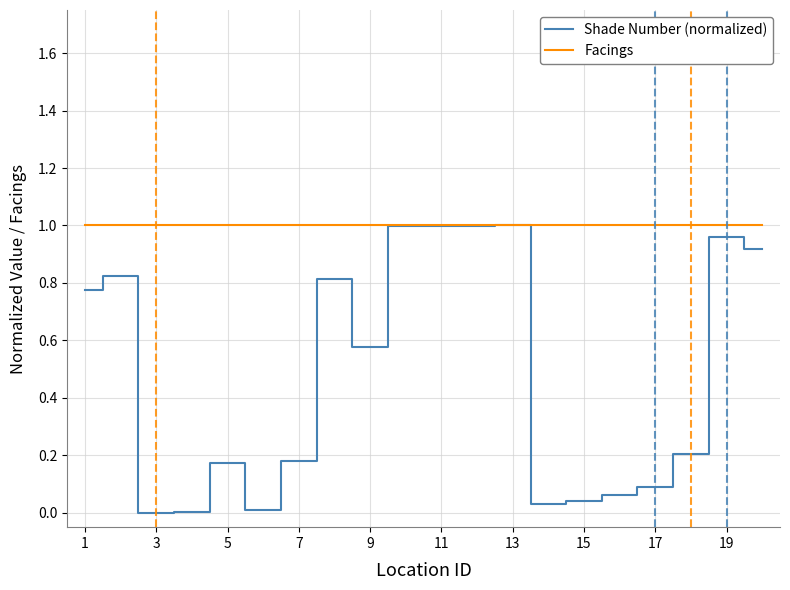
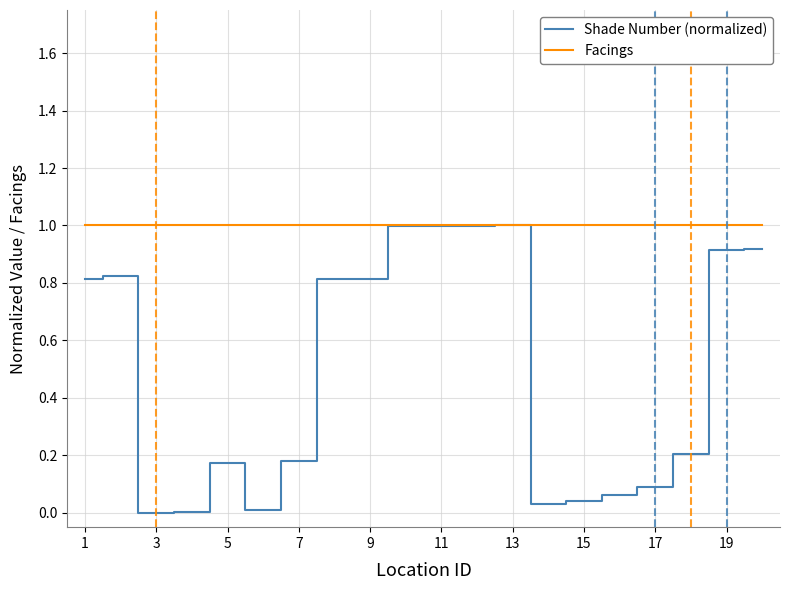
Shade Number (normalized), 1: 0.78 -> 0.81
Shade Number (normalized), 9: 0.58 -> 0.81
Shade Number (normalized), 19: 0.96 -> 0.92
